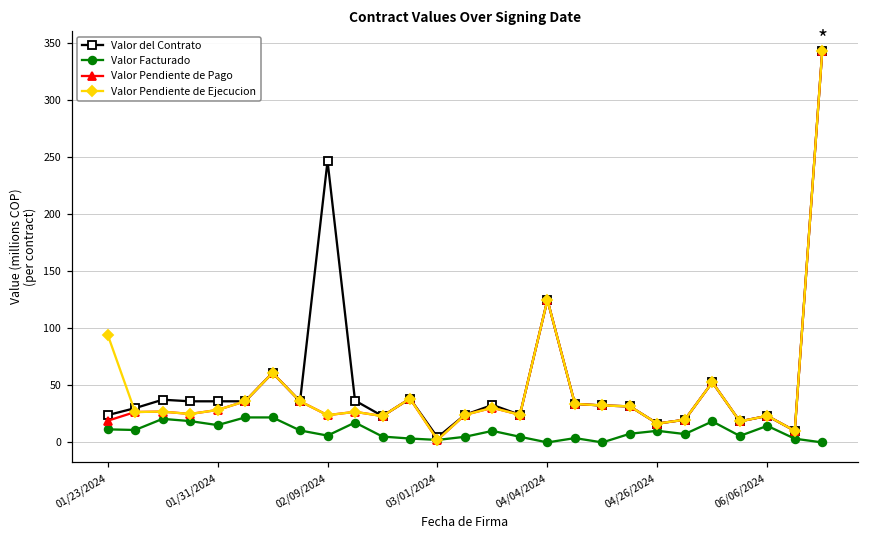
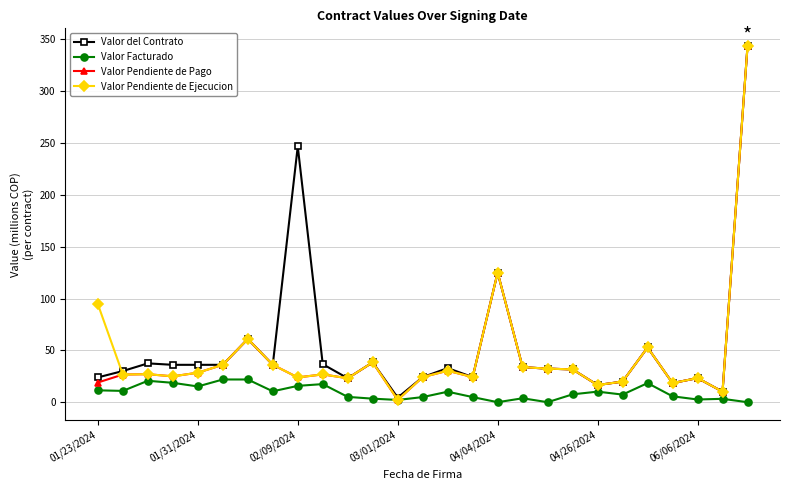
Valor Facturado, 02/09/2024: 6 -> 16
Valor Facturado, 06/06/2024: 15 -> 3
